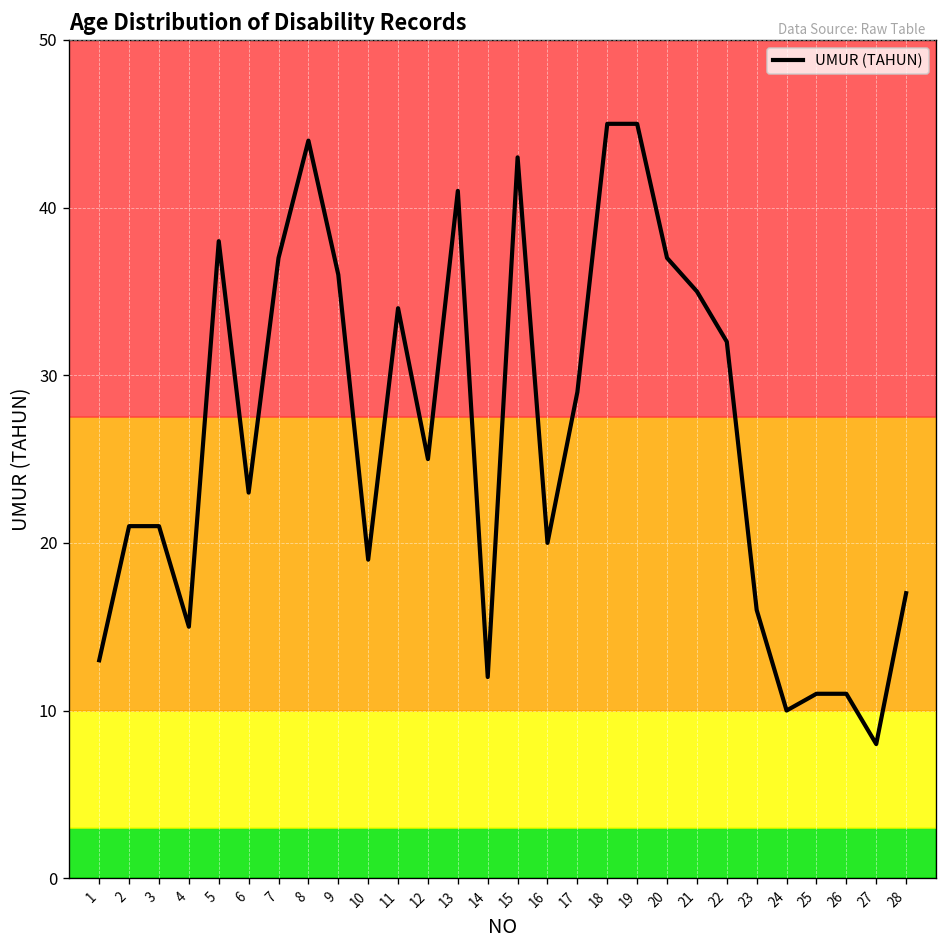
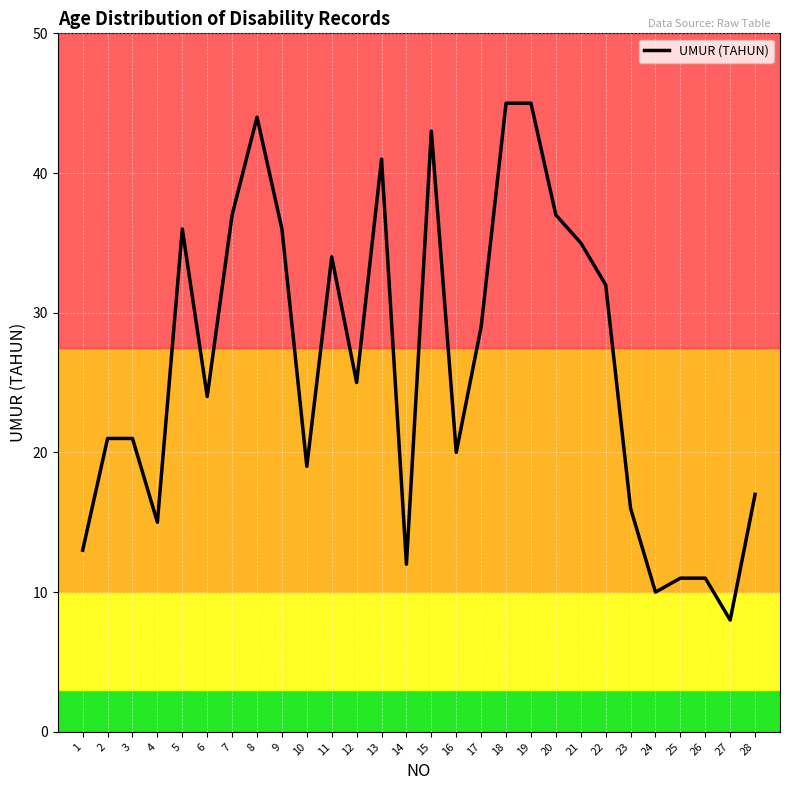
5: 38 -> 36
6: 23 -> 24
